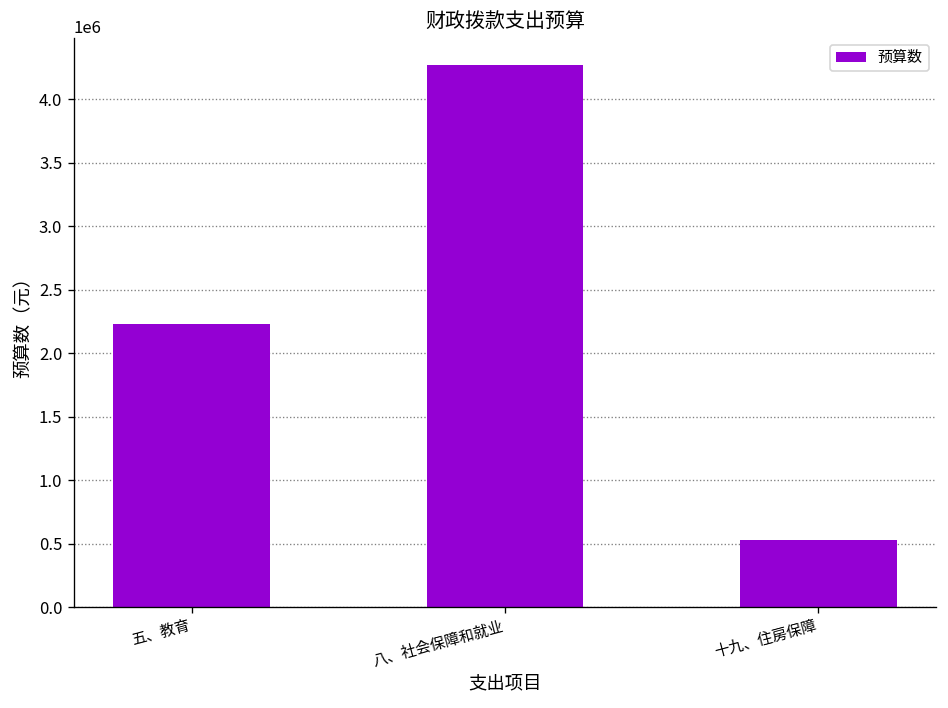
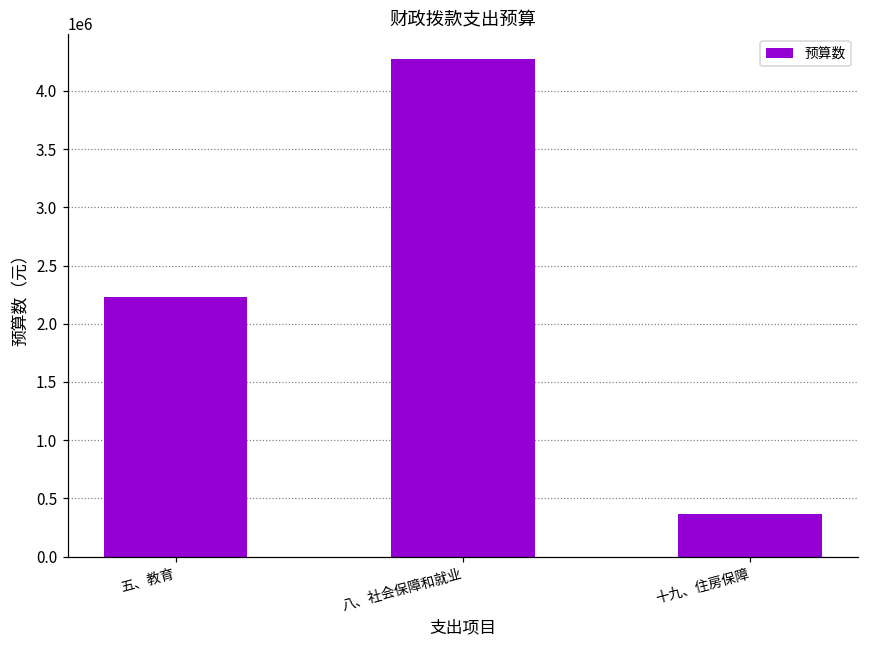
十九、住房保障: 530000 -> 360000
